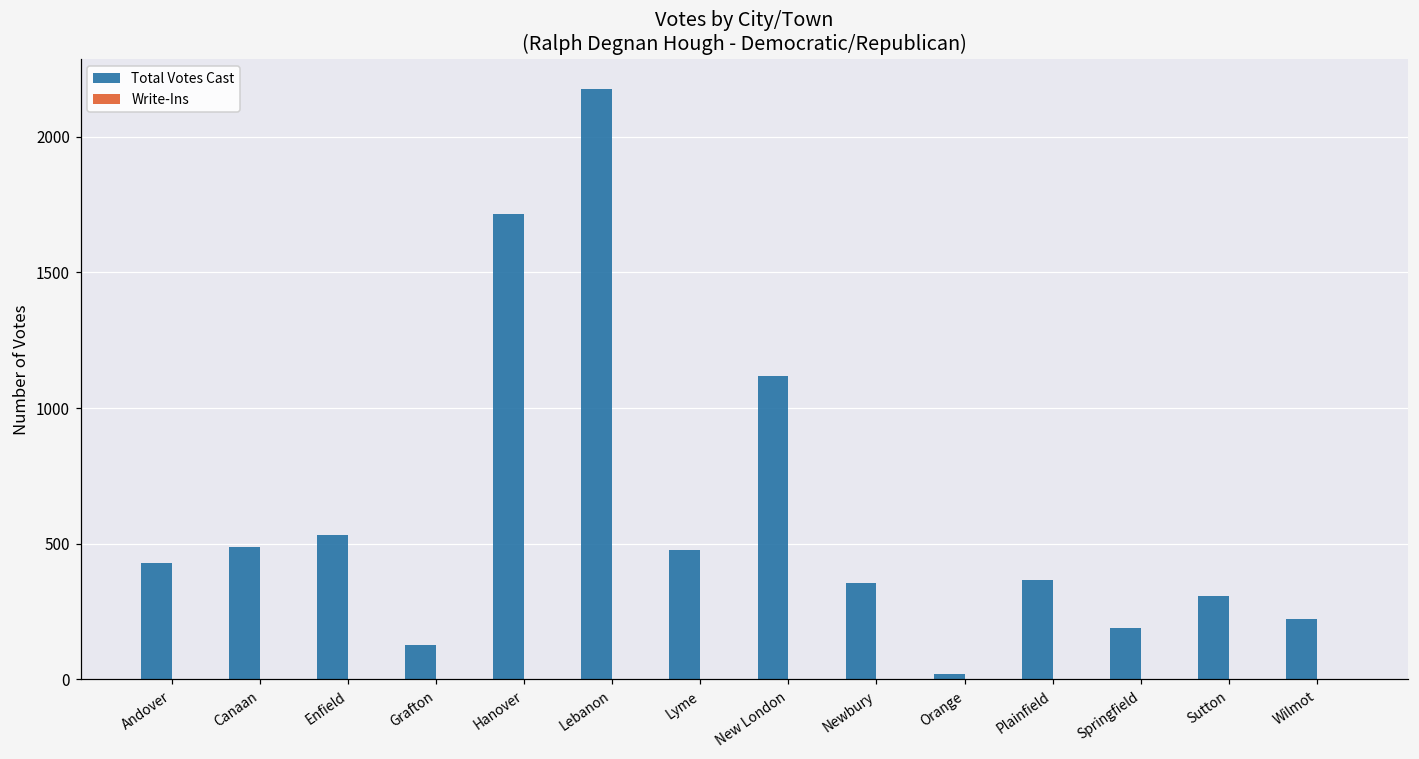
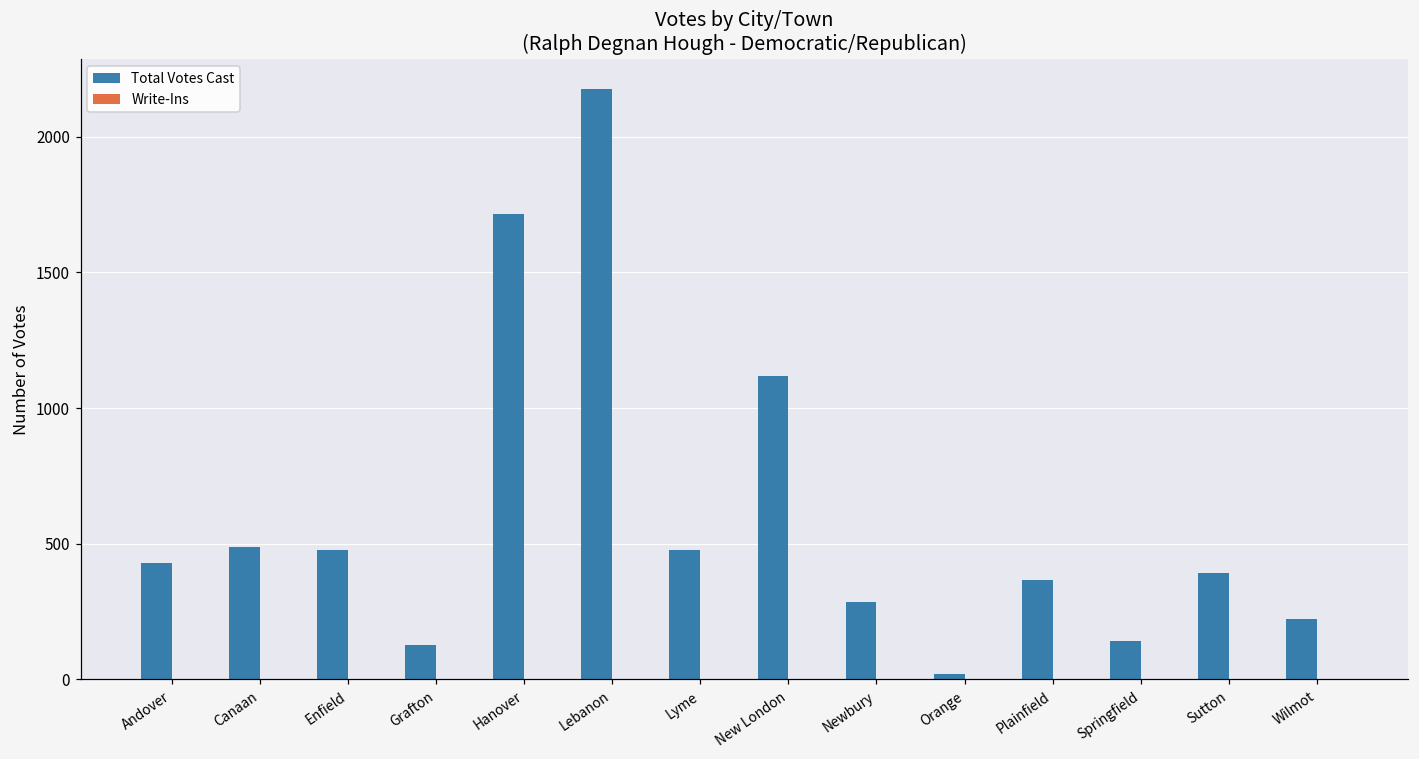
Total Votes Cast, Enfield: 530 -> 480
Total Votes Cast, Newbury: 360 -> 290
Total Votes Cast, Springfield: 190 -> 140
Total Votes Cast, Sutton: 310 -> 390
